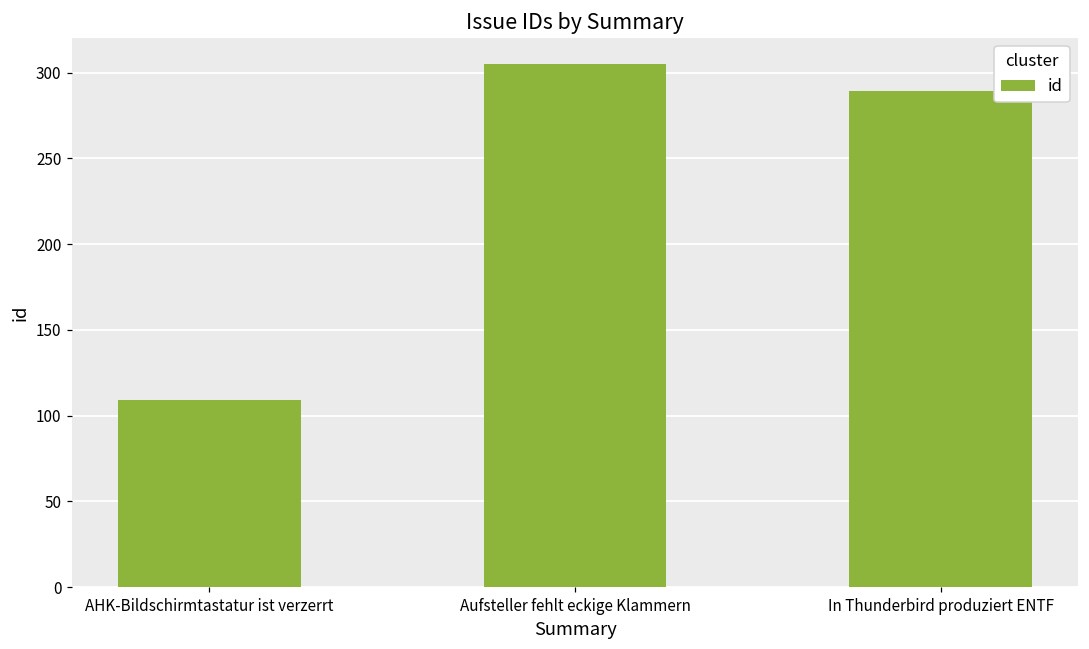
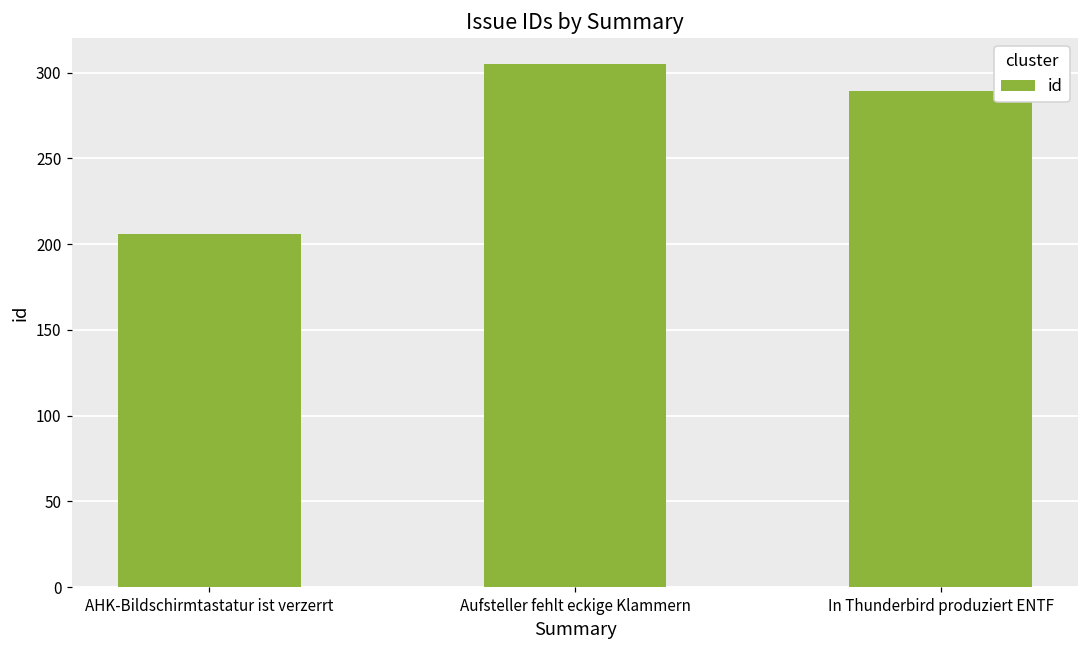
AHK-Bildschirmtastatur ist verzerrt: 109 -> 206
